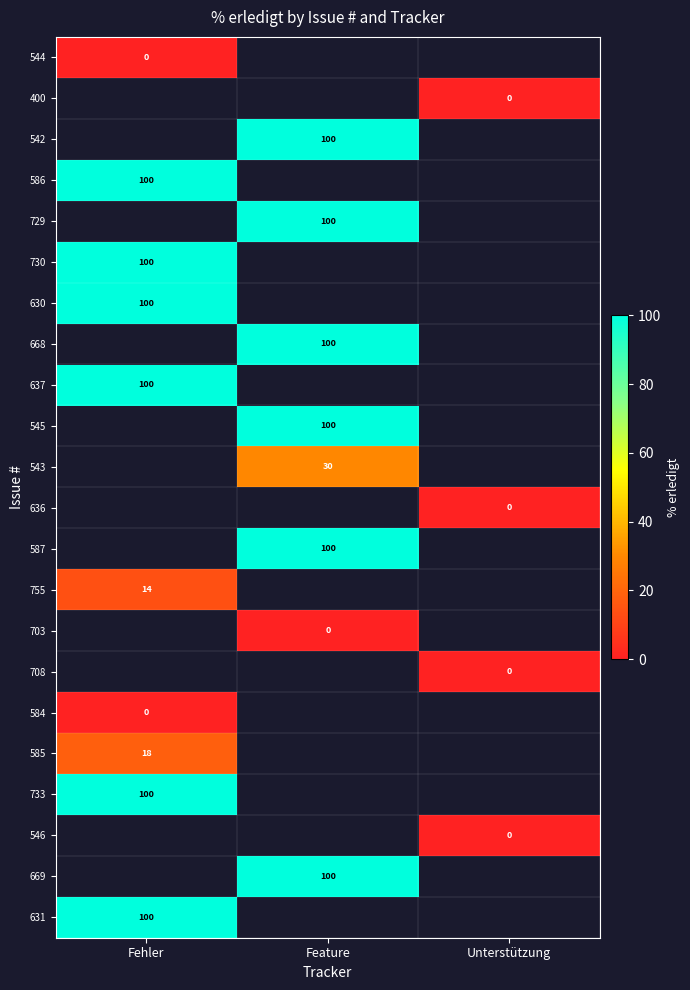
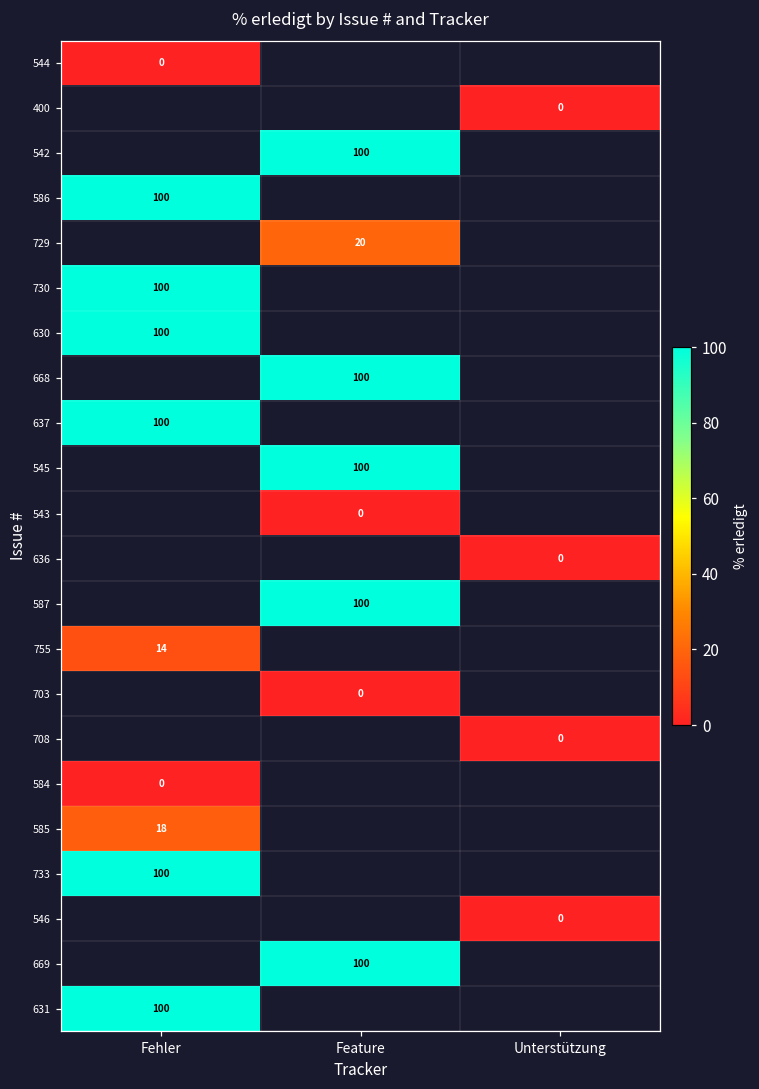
729, Feature: 100 -> 20
543, Feature: 30 -> 0
